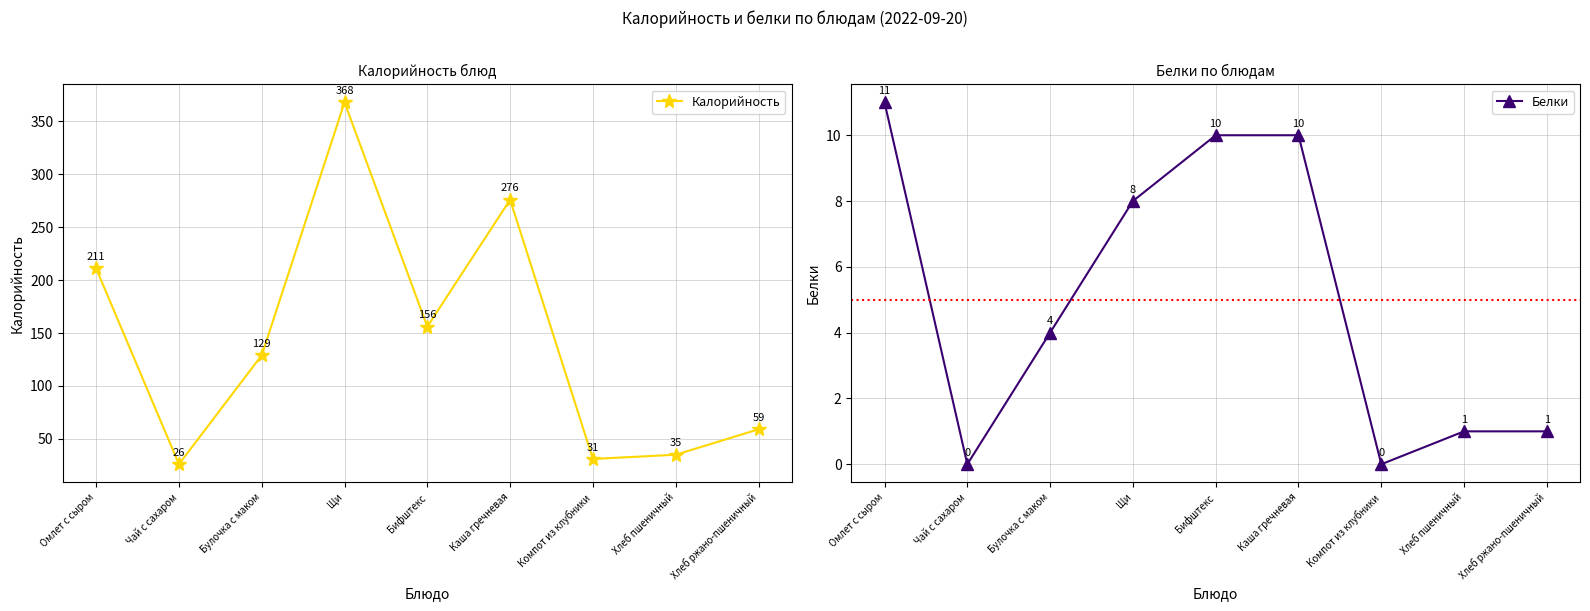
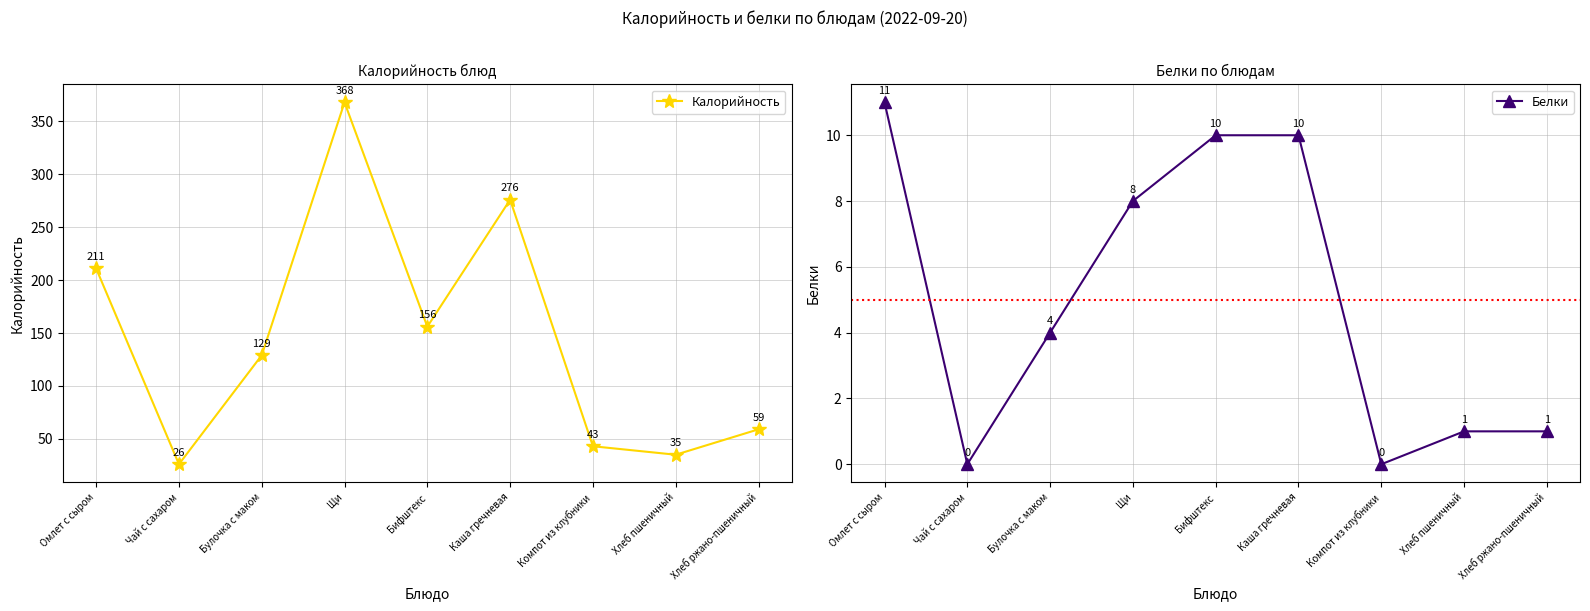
Калорийность блюд, Компот из клубники: 31 -> 43
